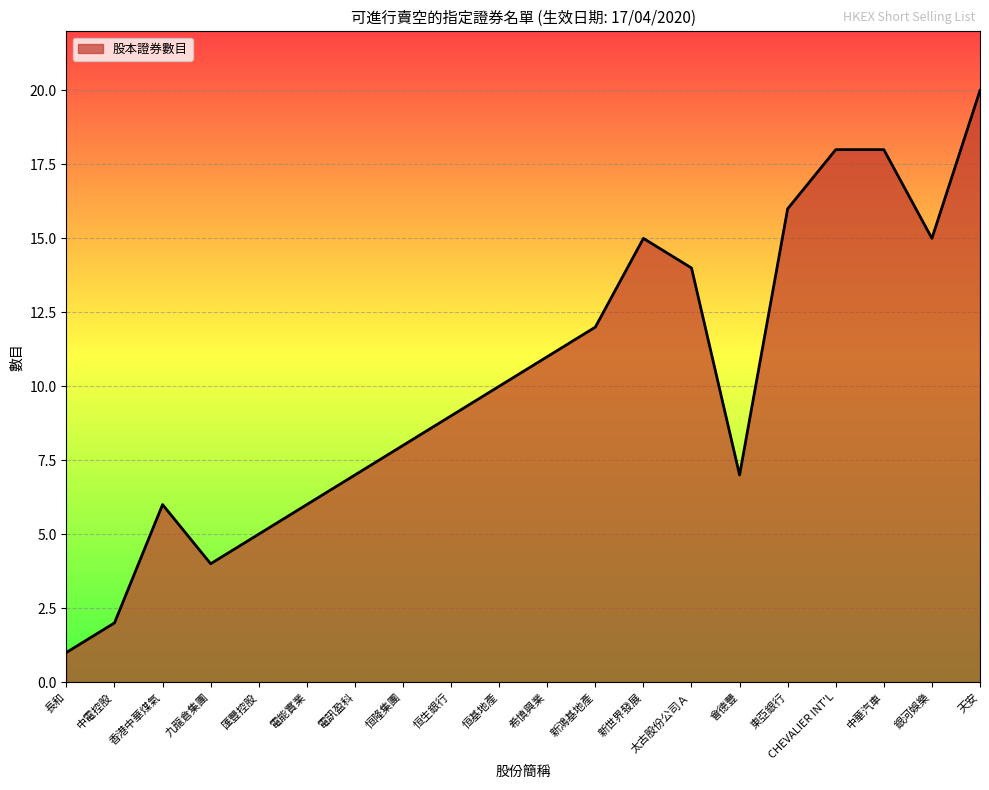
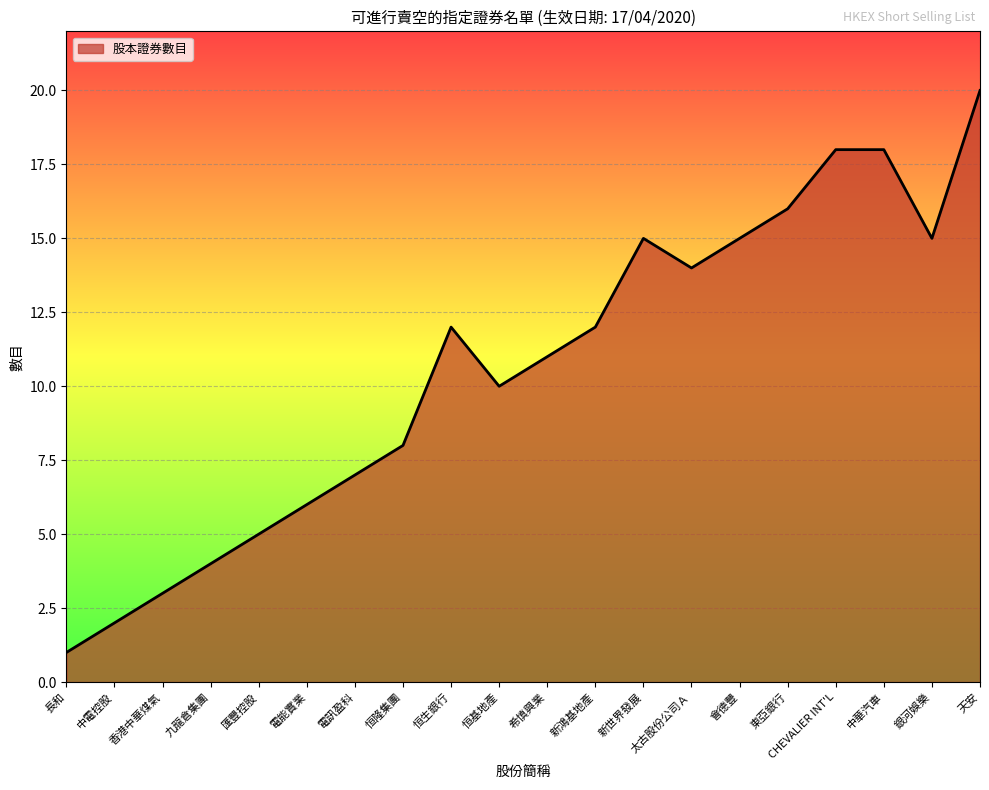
香港中華煤氣: 6 -> 3
恒生銀行: 9 -> 12
會德豐: 7 -> 15
